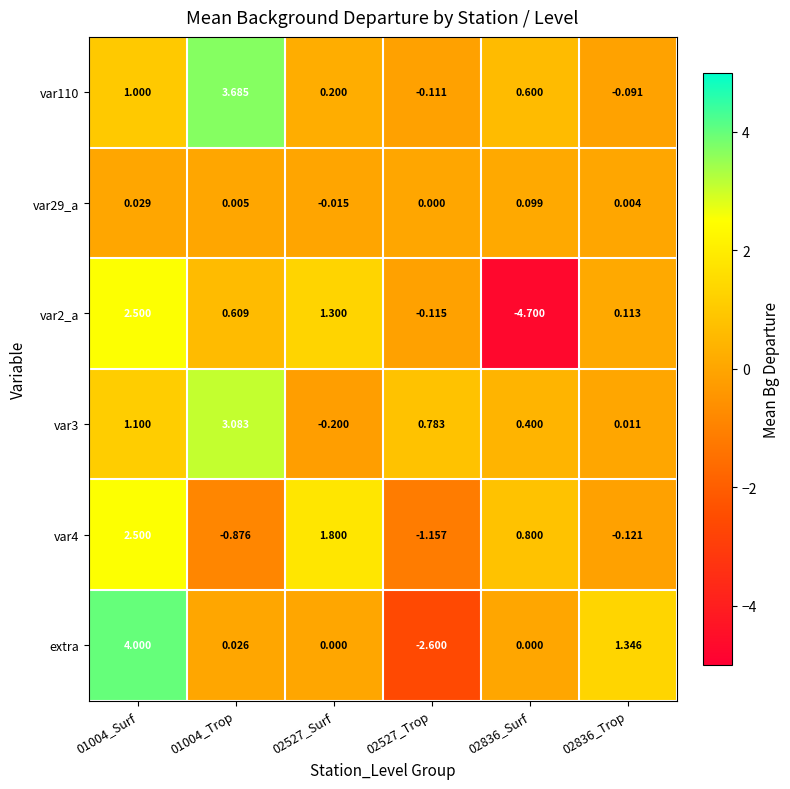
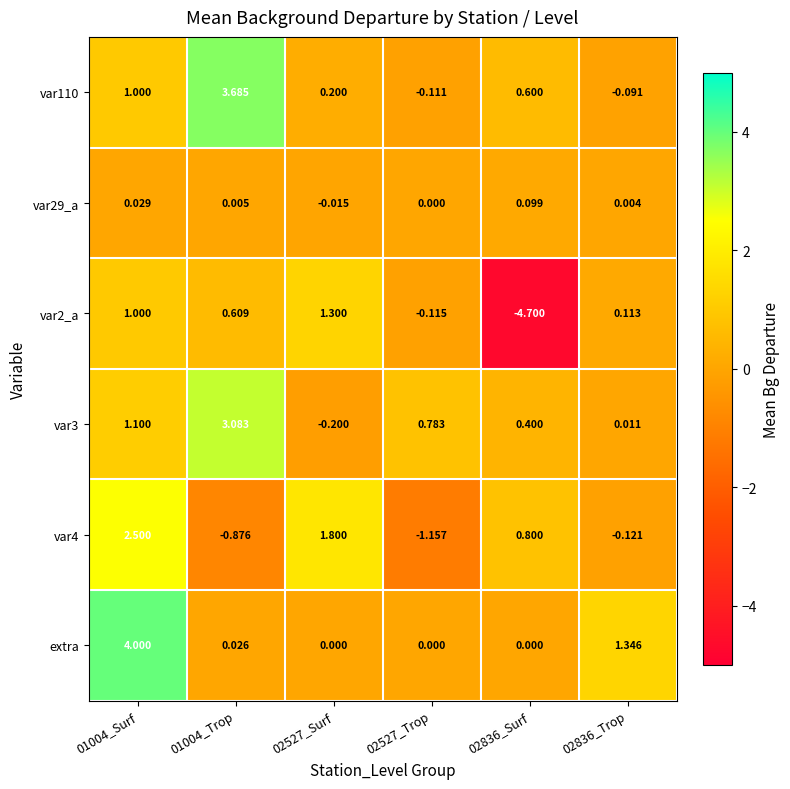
var2_a, 01004_Surf: 2.500 -> 1.000
extra, 02527_Trop: -2.600 -> 0.000
